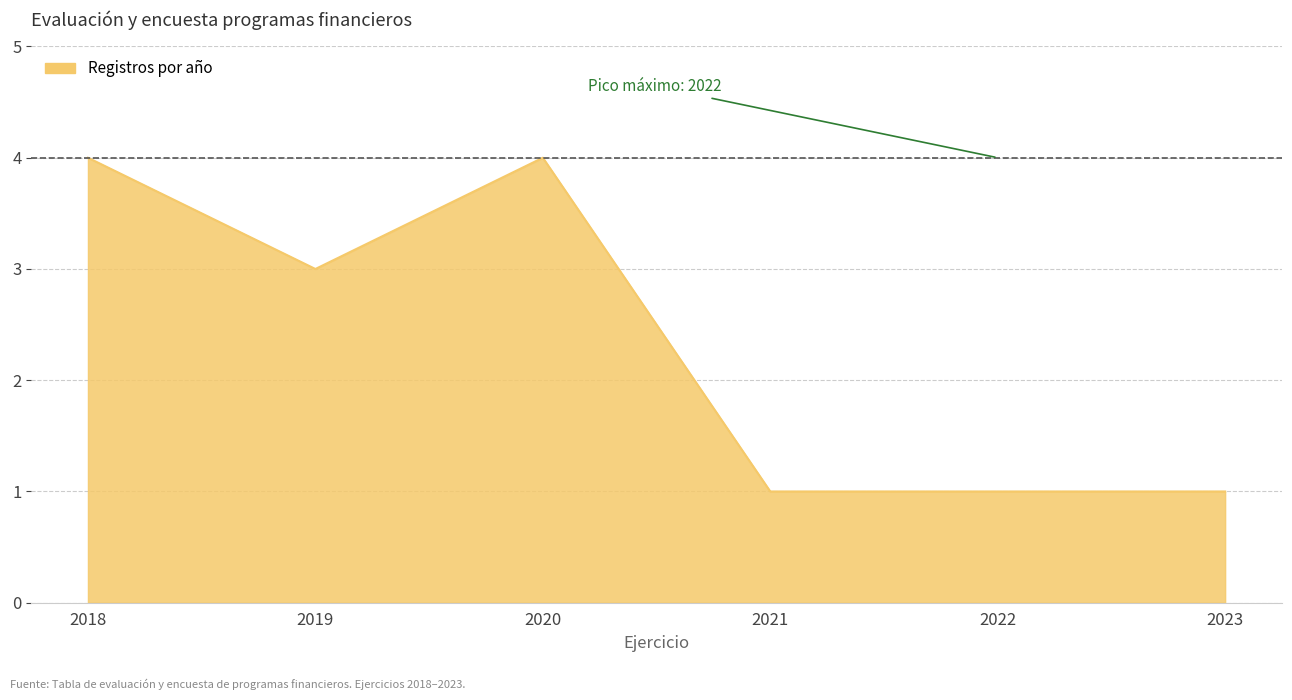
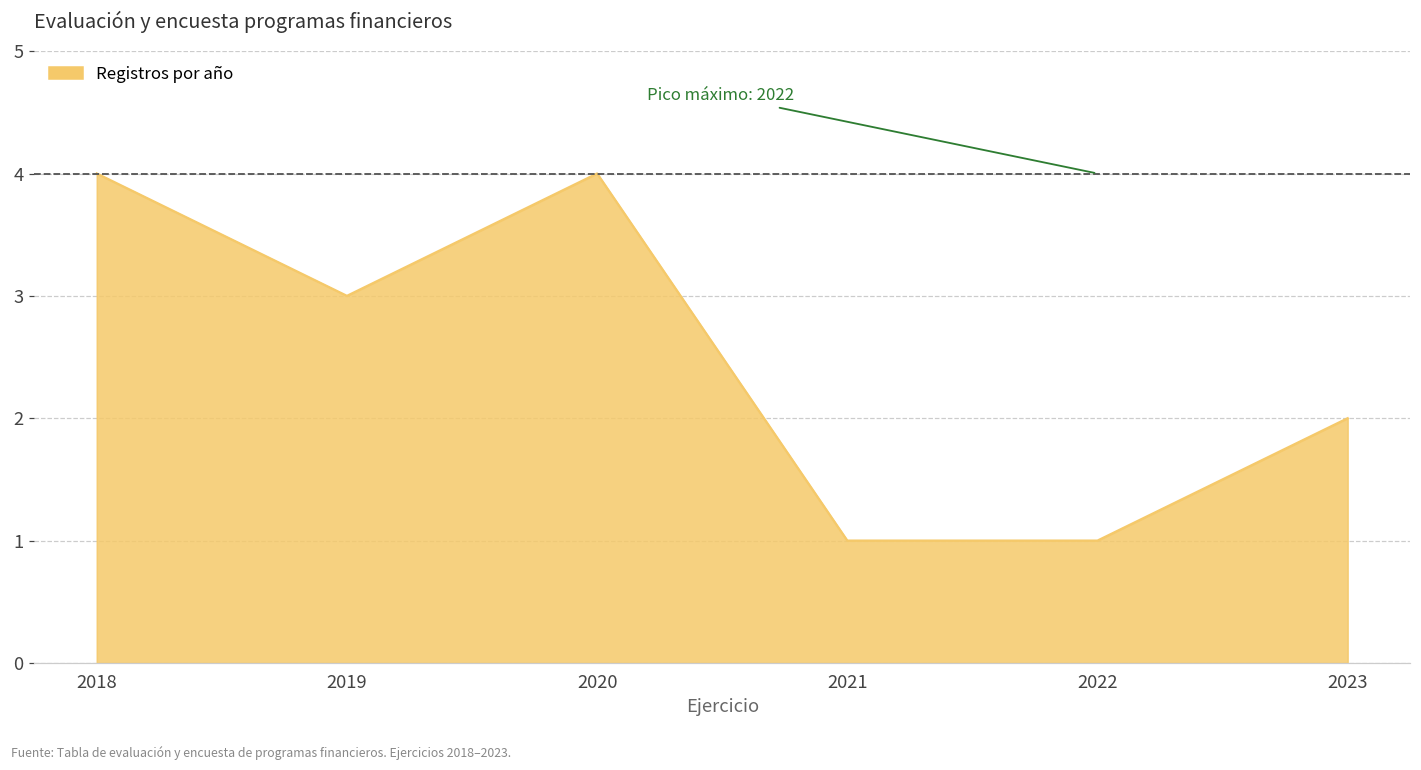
2023: 1 -> 2
